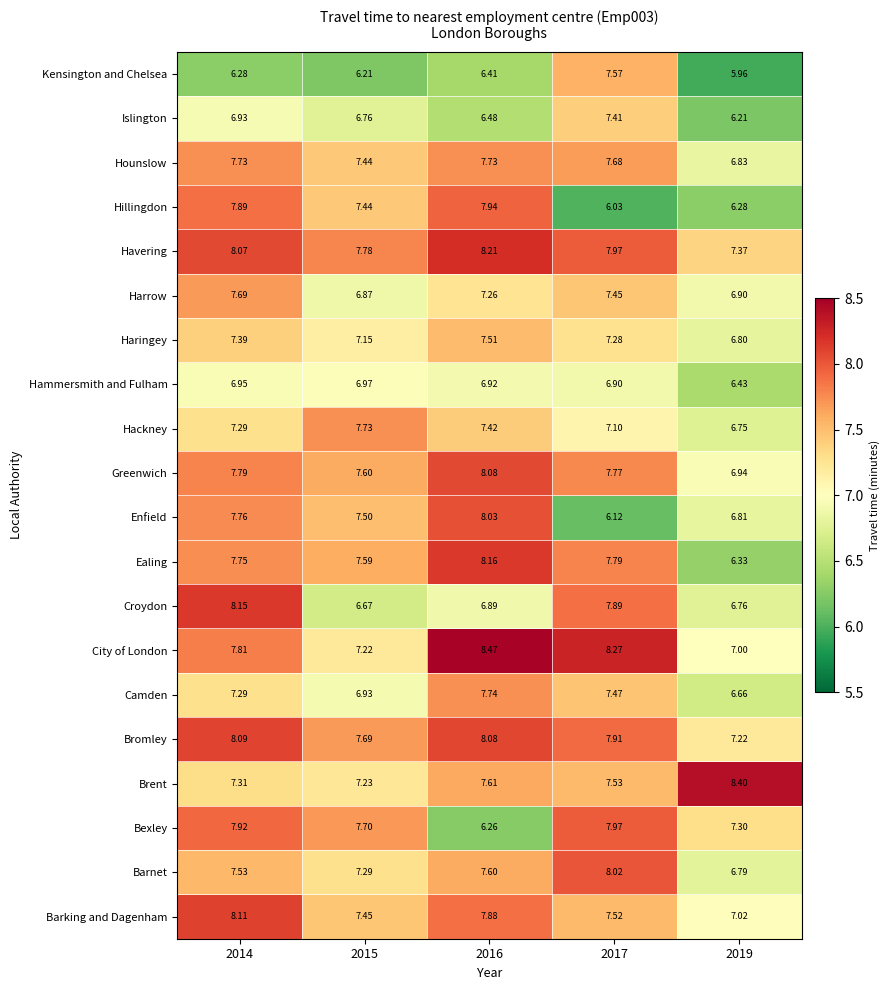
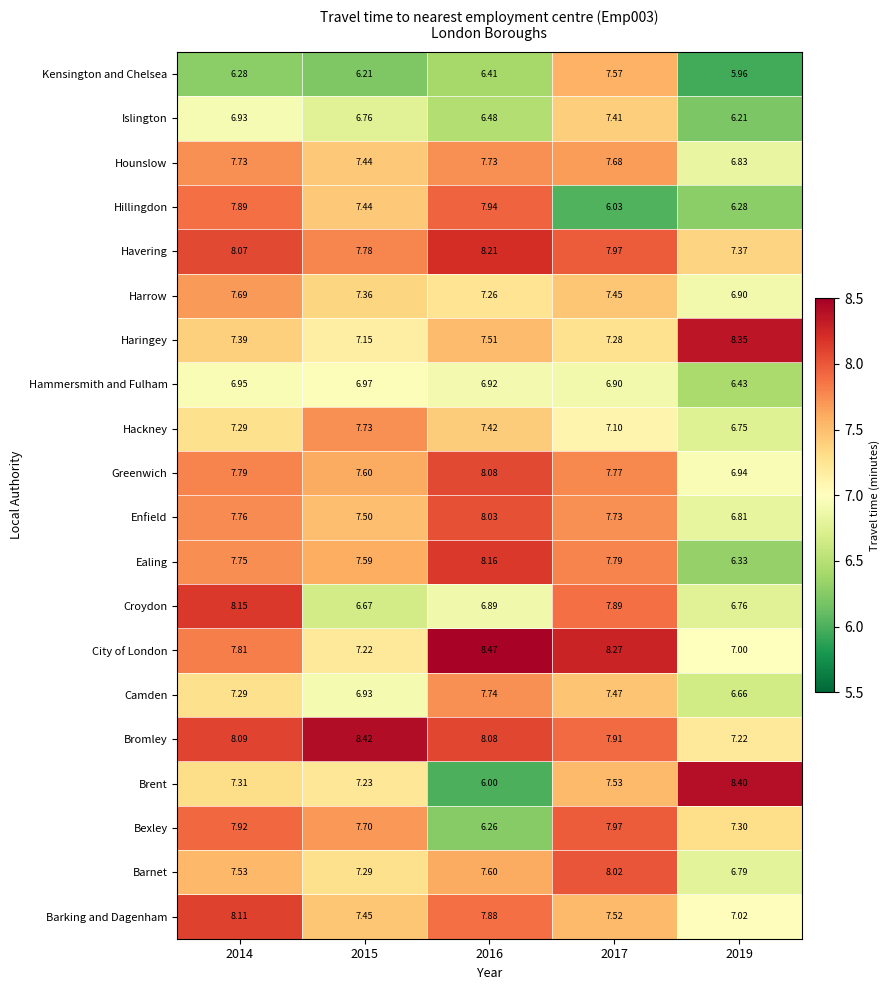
Harrow, 2015: 6.87 -> 7.36
Haringey, 2019: 6.80 -> 8.35
Enfield, 2017: 6.12 -> 7.73
Bromley, 2015: 7.69 -> 8.42
Brent, 2016: 7.61 -> 6.00
